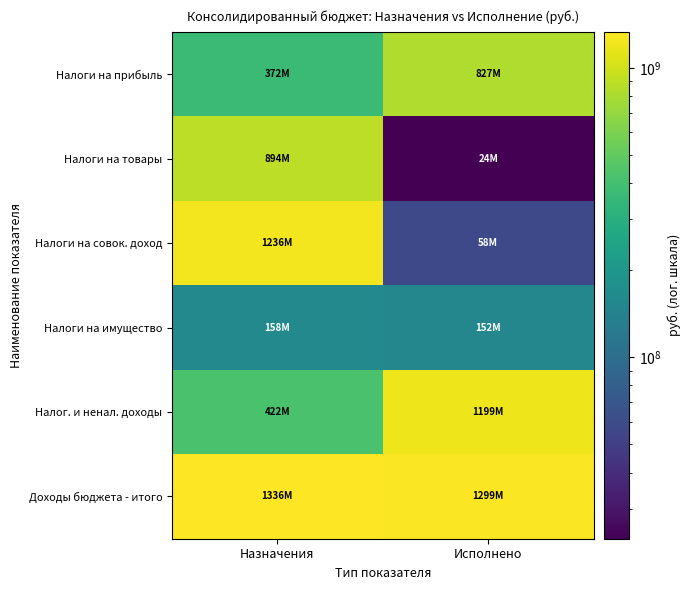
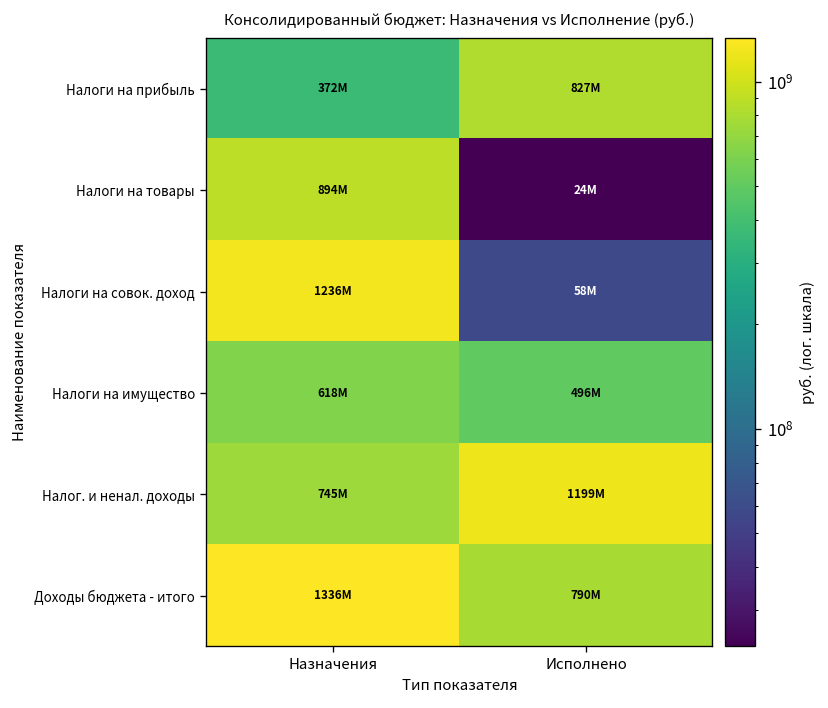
Налоги на имущество, Назначения: 158M -> 618M
Налоги на имущество, Исполнено: 152M -> 496M
Налог. и ненал. доходы, Назначения: 422M -> 745M
Доходы бюджета - итого, Исполнено: 1299M -> 790M
